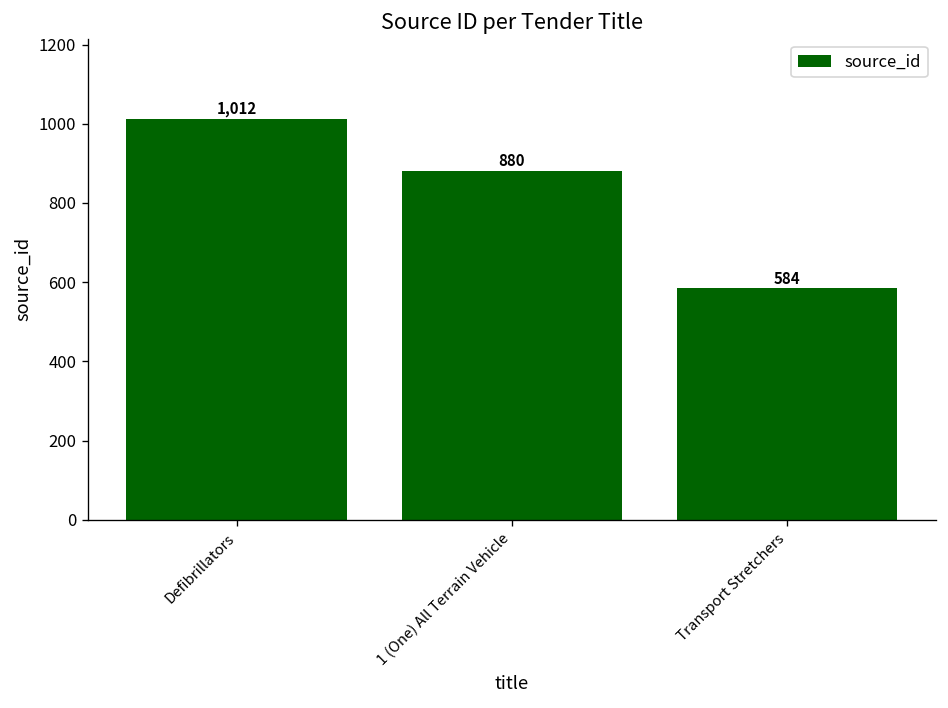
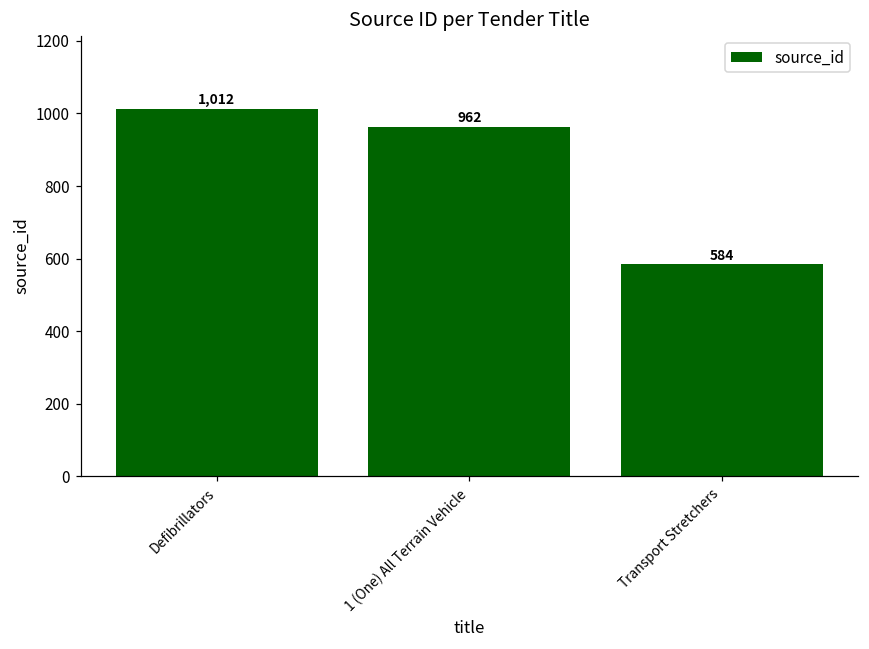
1 (One) All Terrain Vehicle: 880 -> 962
